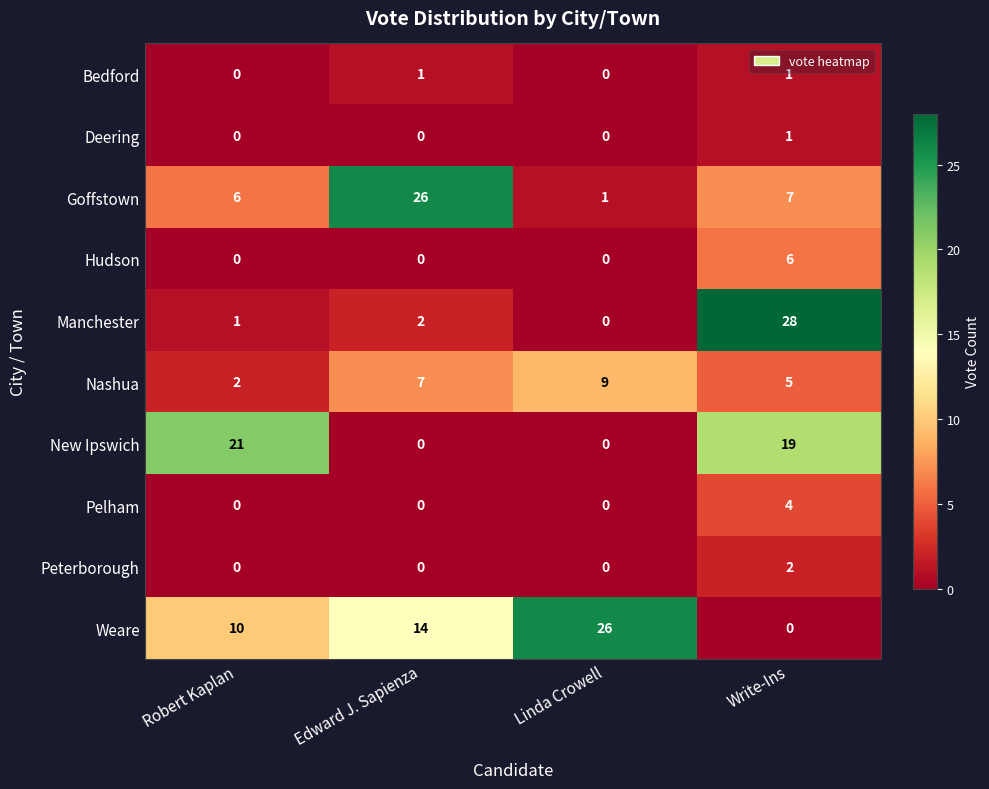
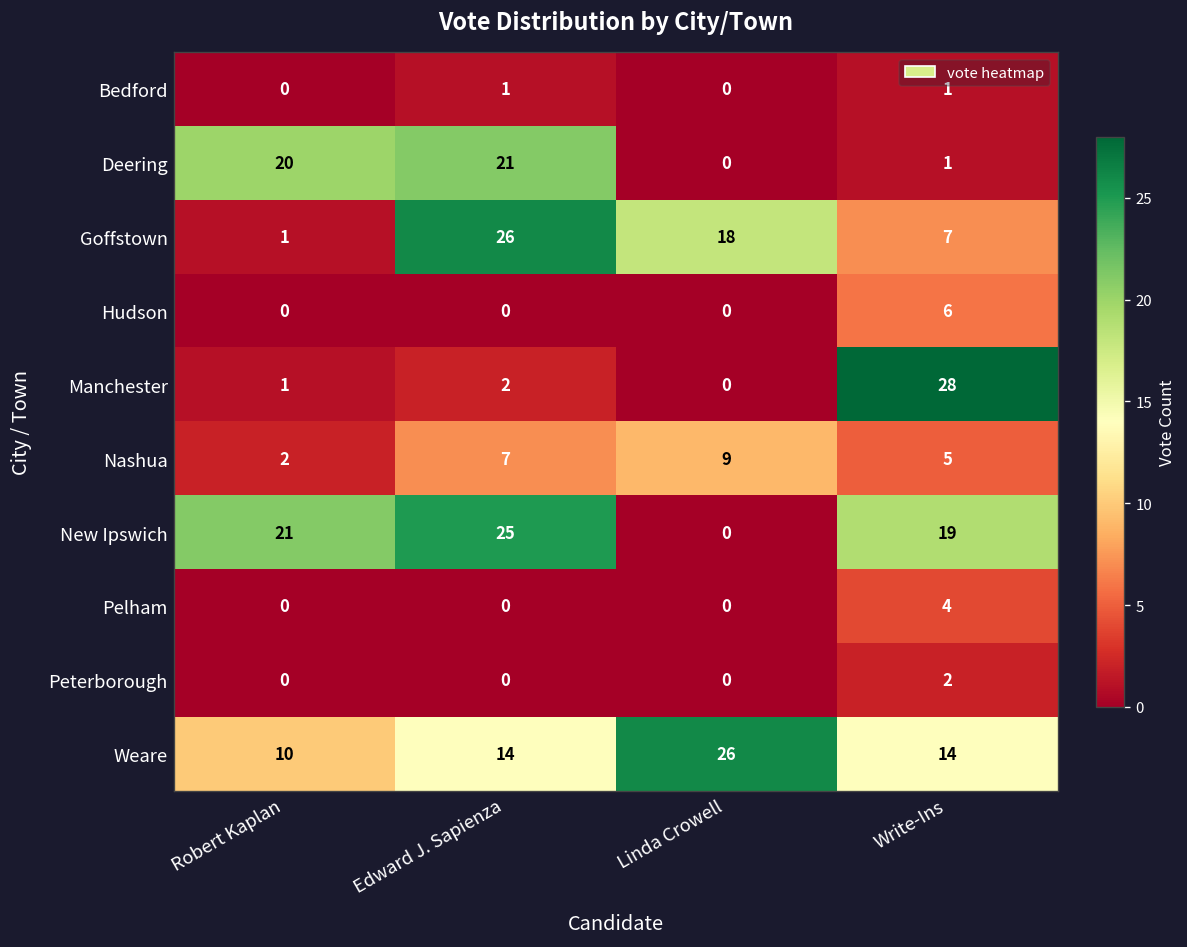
Deering, Robert Kaplan: 0 -> 20
Deering, Edward J. Sapienza: 0 -> 21
Goffstown, Robert Kaplan: 6 -> 1
Goffstown, Linda Crowell: 1 -> 18
New Ipswich, Edward J. Sapienza: 0 -> 25
Weare, Write-Ins: 0 -> 14
